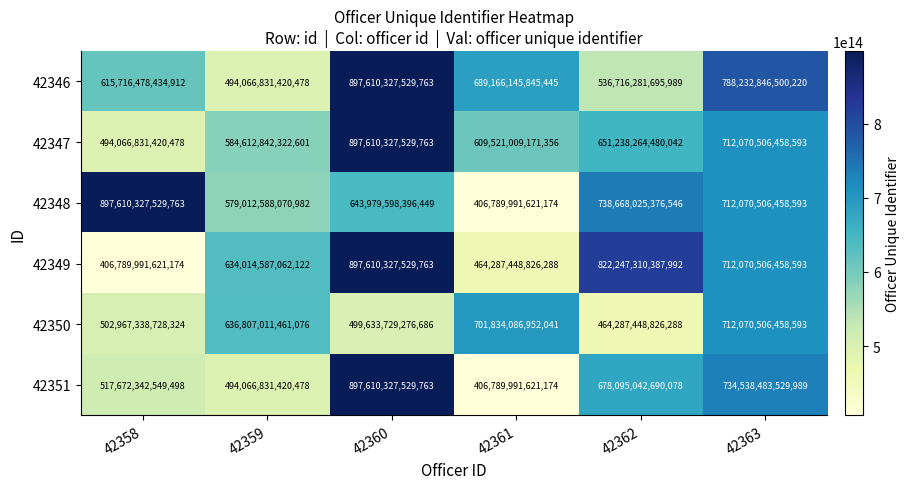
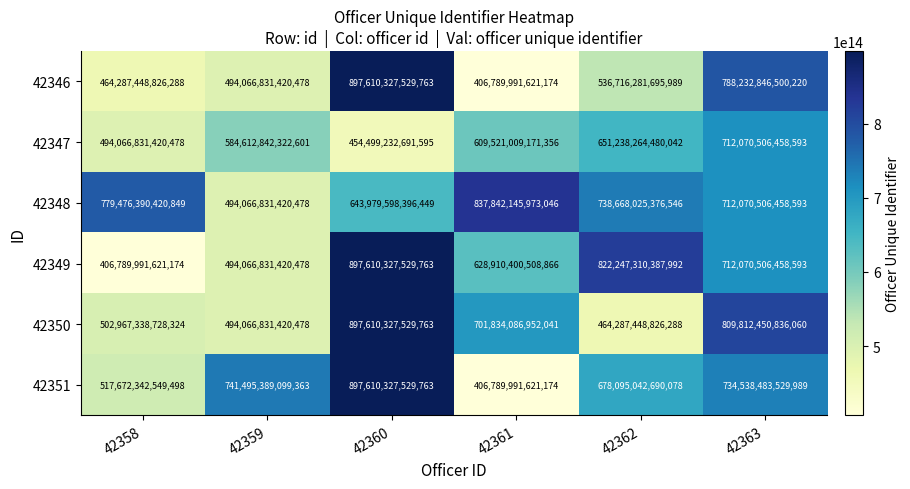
42346, 42358: 615,716,478,434,912 -> 464,287,448,826,288
42346, 42361: 689,166,145,845,445 -> 406,789,991,621,174
42347, 42360: 897,610,327,529,763 -> 454,499,232,691,595
42348, 42358: 897,610,327,529,763 -> 779,476,390,420,849
42348, 42359: 579,012,588,070,982 -> 494,066,831,420,478
42348, 42361: 406,789,991,621,174 -> 837,842,145,973,046
42349, 42359: 634,014,587,062,122 -> 494,066,831,420,478
42349, 42361: 464,287,448,826,288 -> 628,910,400,508,866
42350, 42359: 636,807,011,461,076 -> 494,066,831,420,478
42350, 42360: 499,633,729,276,686 -> 897,610,327,529,763
42350, 42363: 712,070,506,458,593 -> 809,812,450,836,060
42351, 42359: 494,066,831,420,478 -> 741,495,389,099,363
